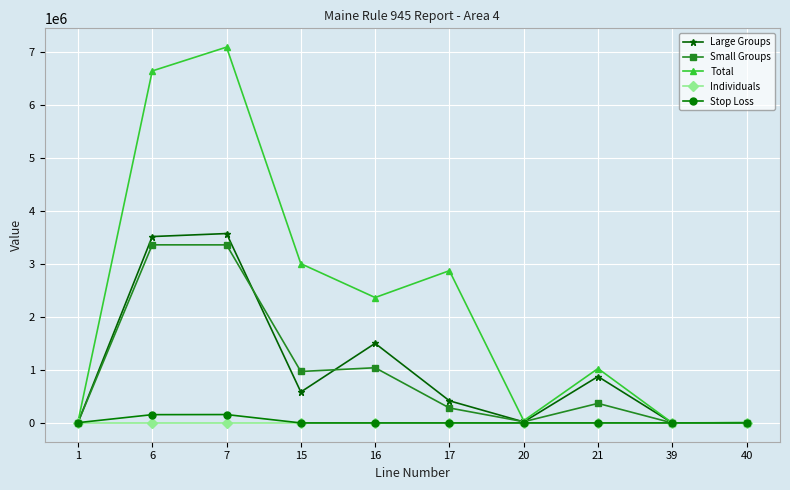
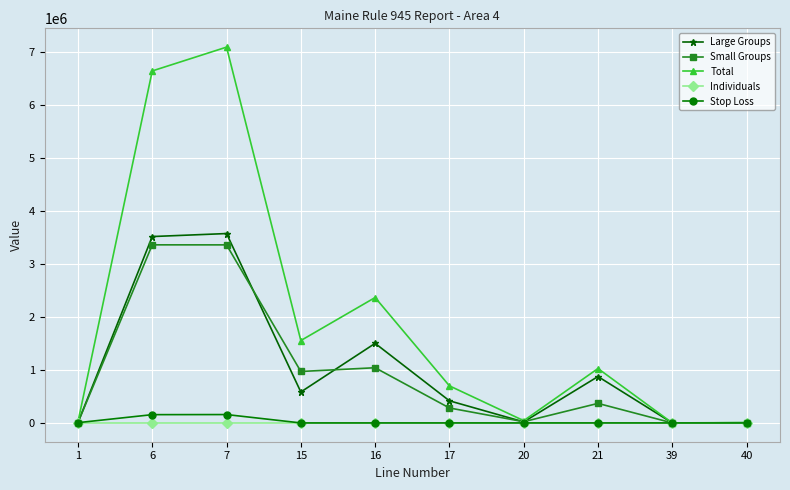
Total, 15: 3000000 -> 1600000
Total, 17: 2900000 -> 700000
